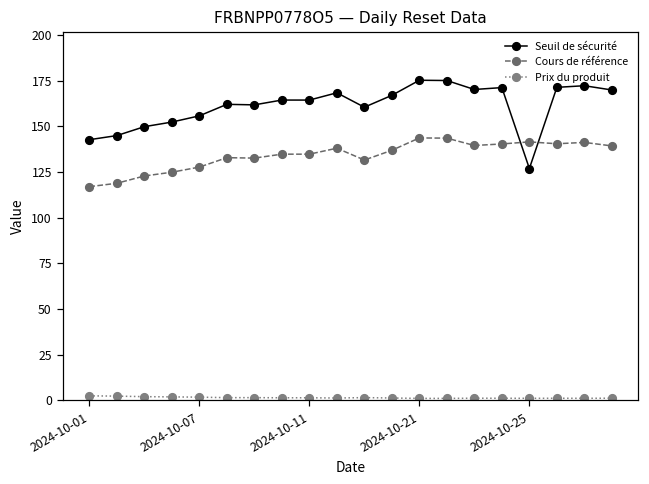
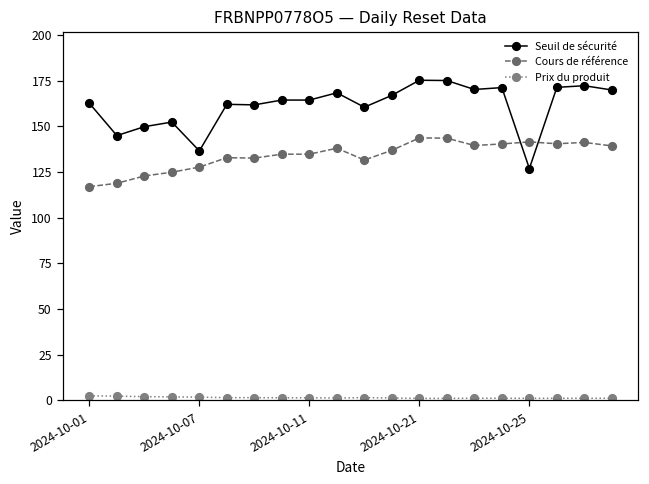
Seuil de sécurité, 2024-10-01: 143 -> 163
Seuil de sécurité, 2024-10-07: 156 -> 137
